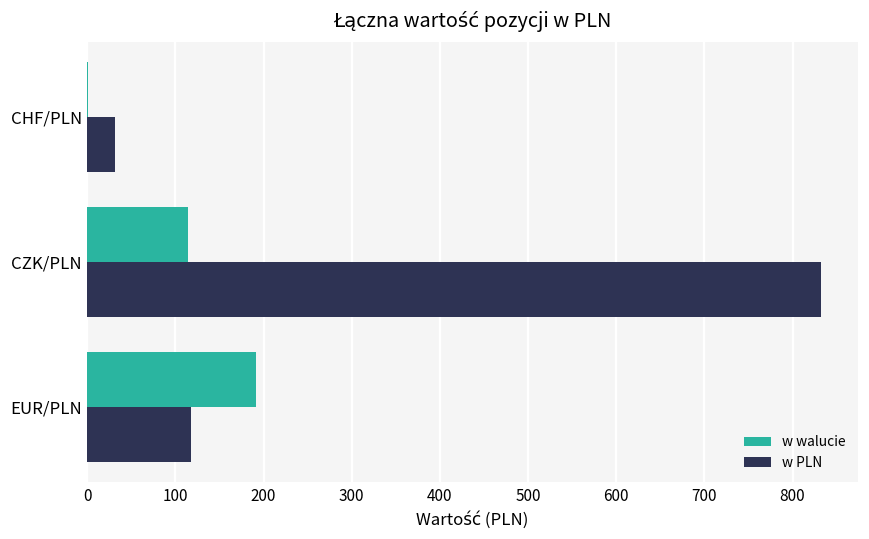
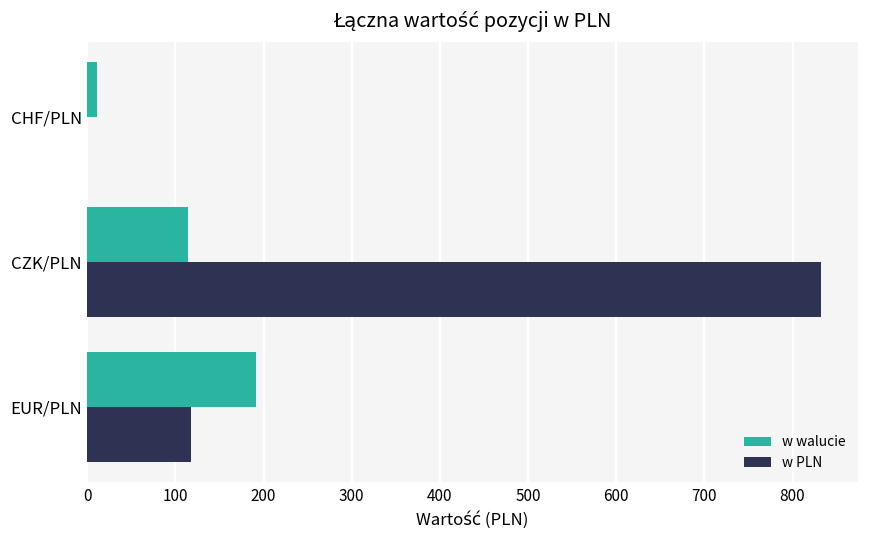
w walucie, CHF/PLN: 0 -> 10
w PLN, CHF/PLN: 30 -> 0
